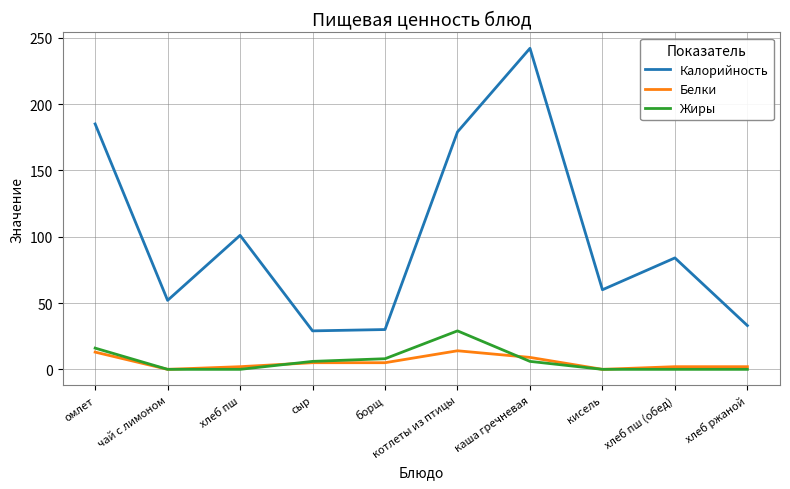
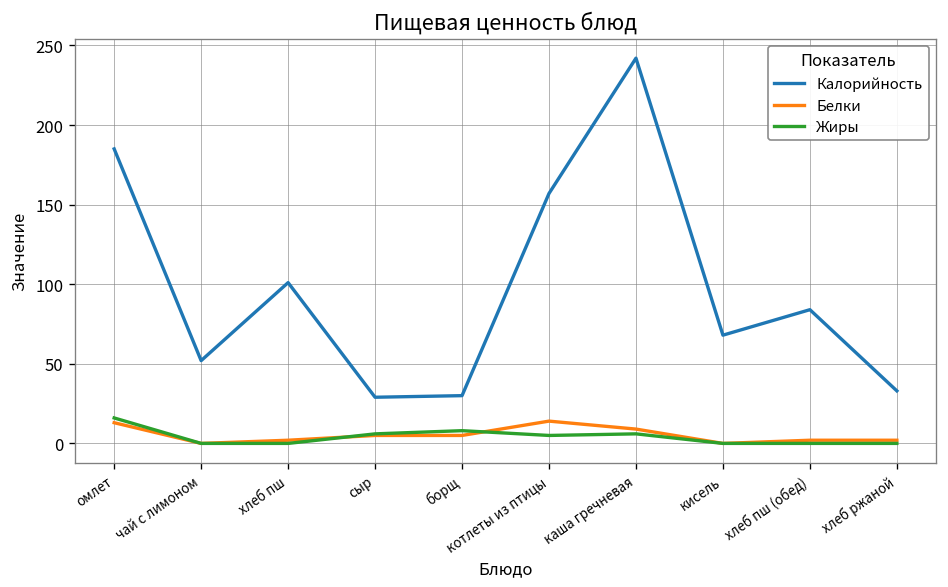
Калорийность, котлеты из птицы: 179 -> 157
Жиры, котлеты из птицы: 29 -> 5
Калорийность, кисель: 60 -> 68
